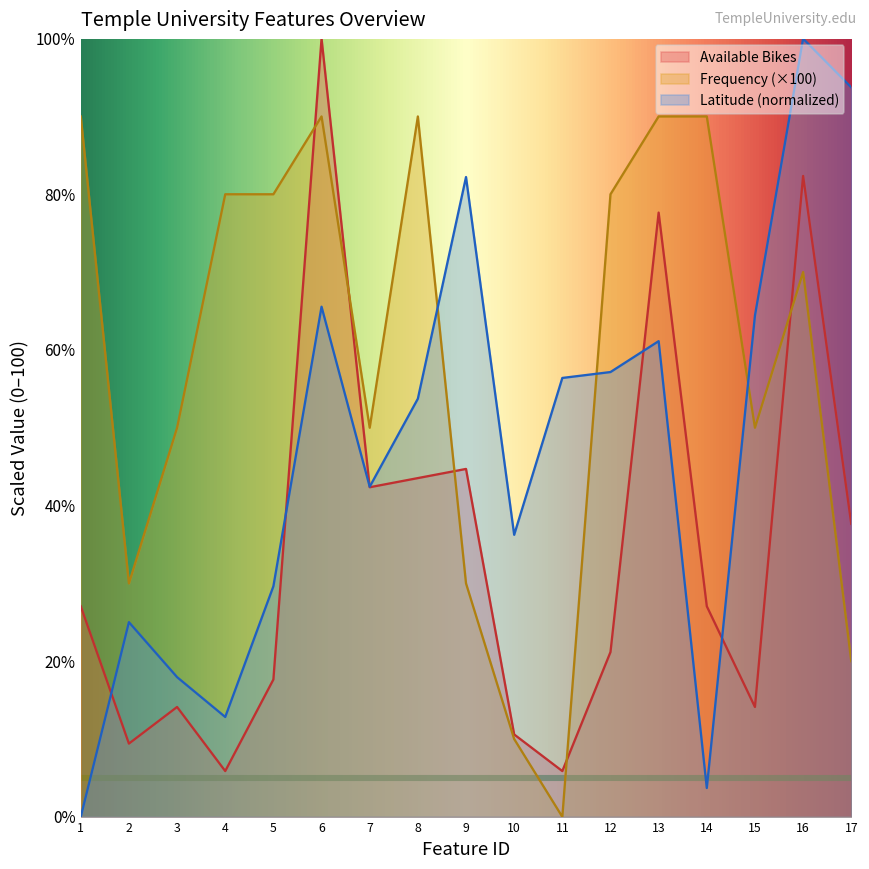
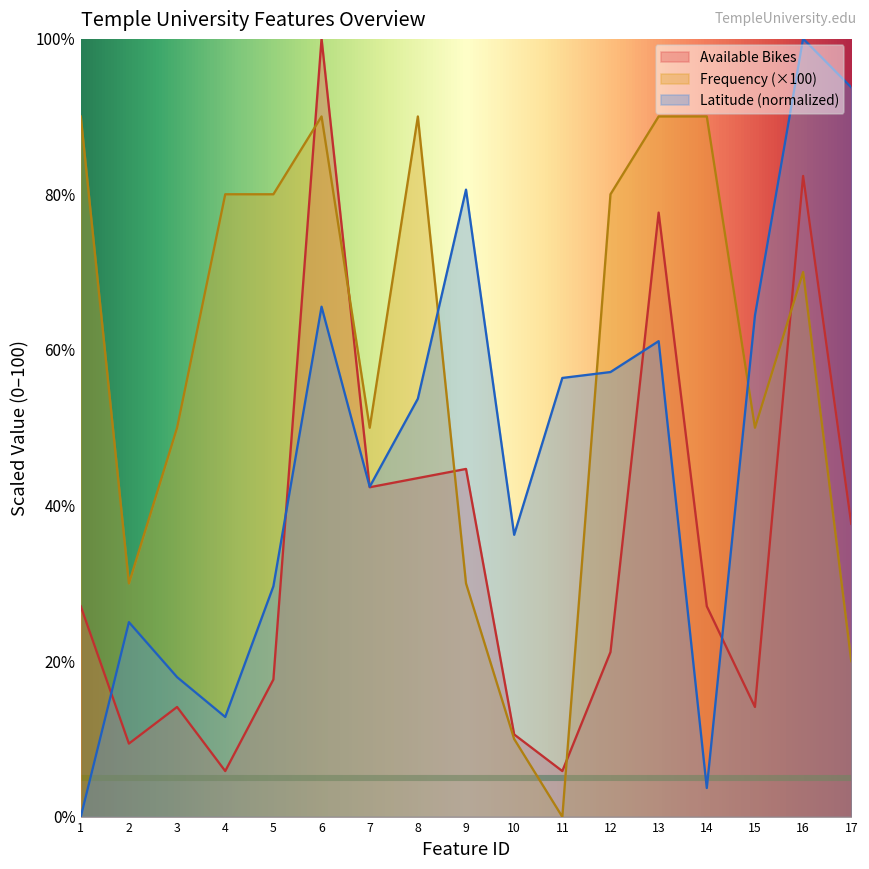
Latitude (normalized), 9: 82% -> 81%
